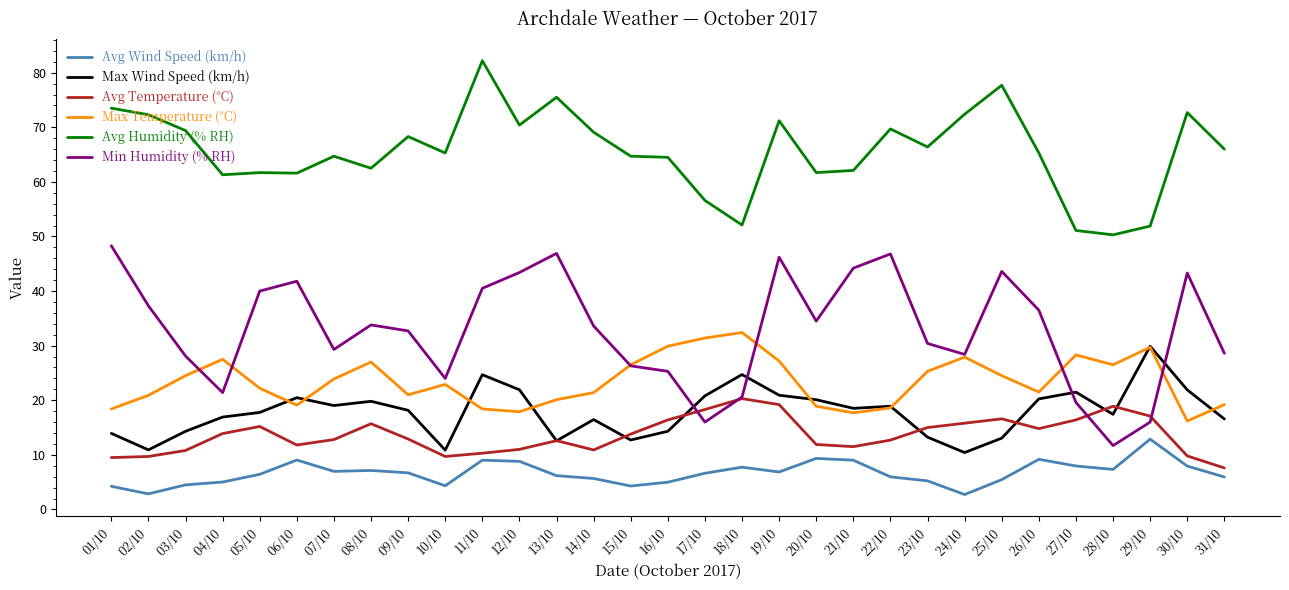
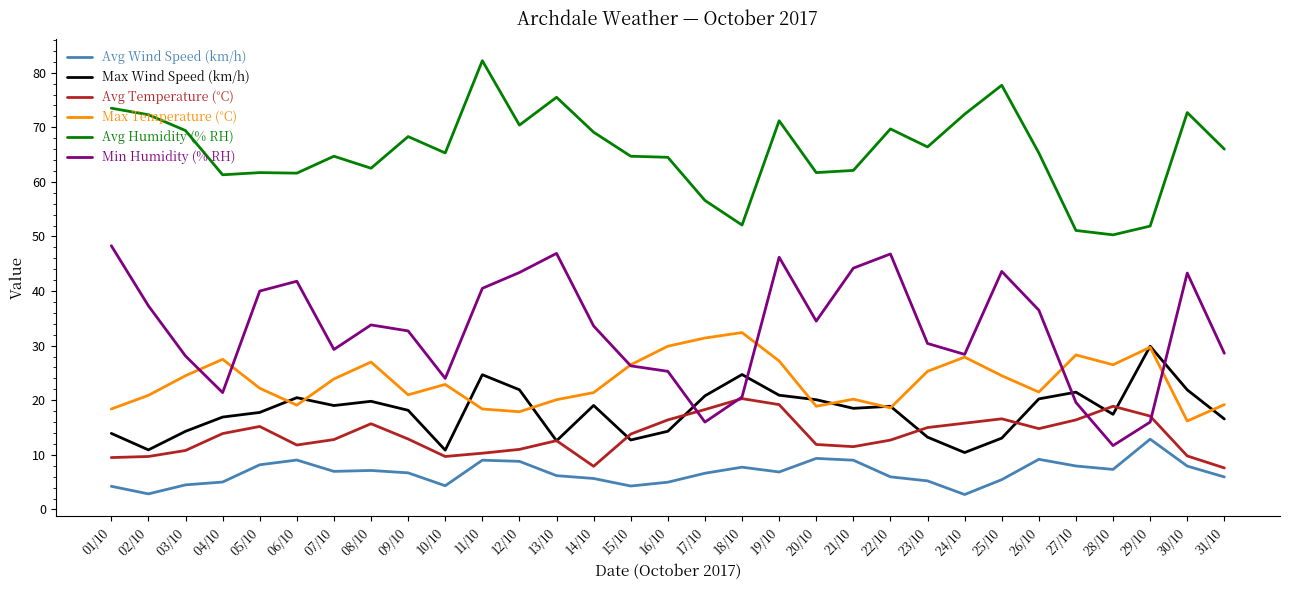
Avg Wind Speed (km/h), 05/10: 6 -> 8
Max Wind Speed (km/h), 14/10: 16 -> 19
Avg Temperature (°C), 14/10: 11 -> 8
Max Temperature (°C), 21/10: 18 -> 20
